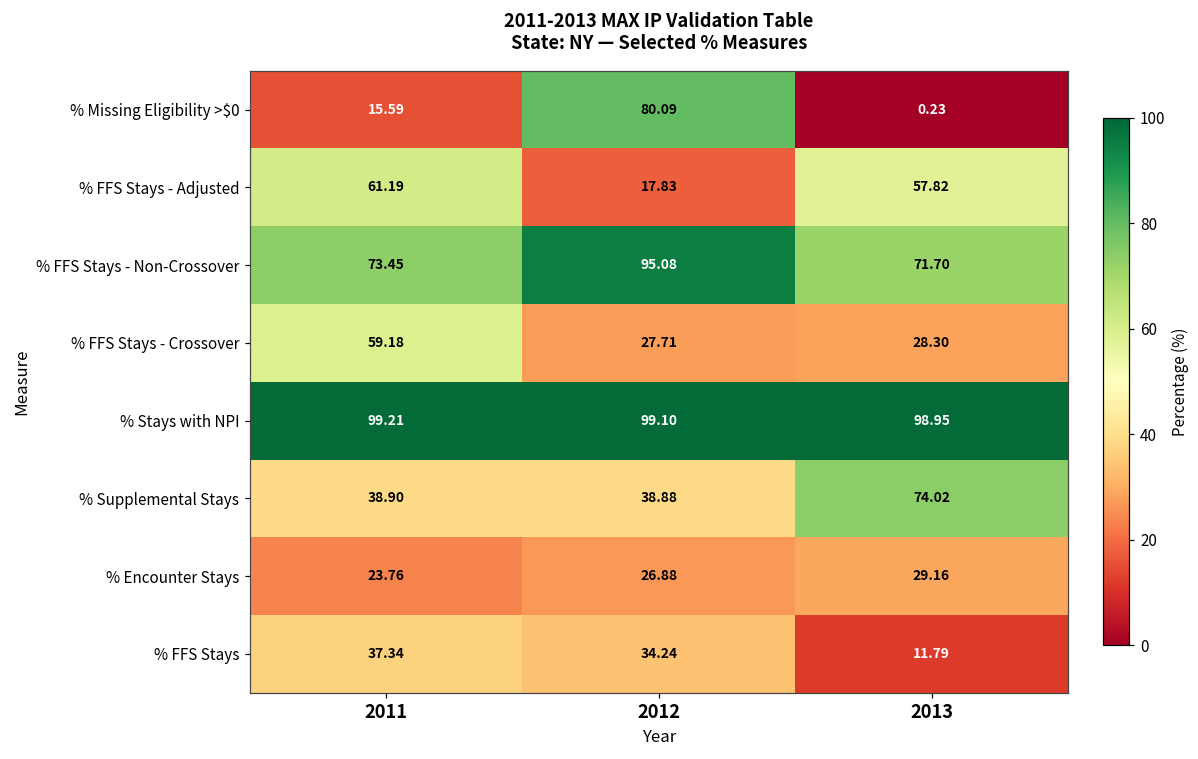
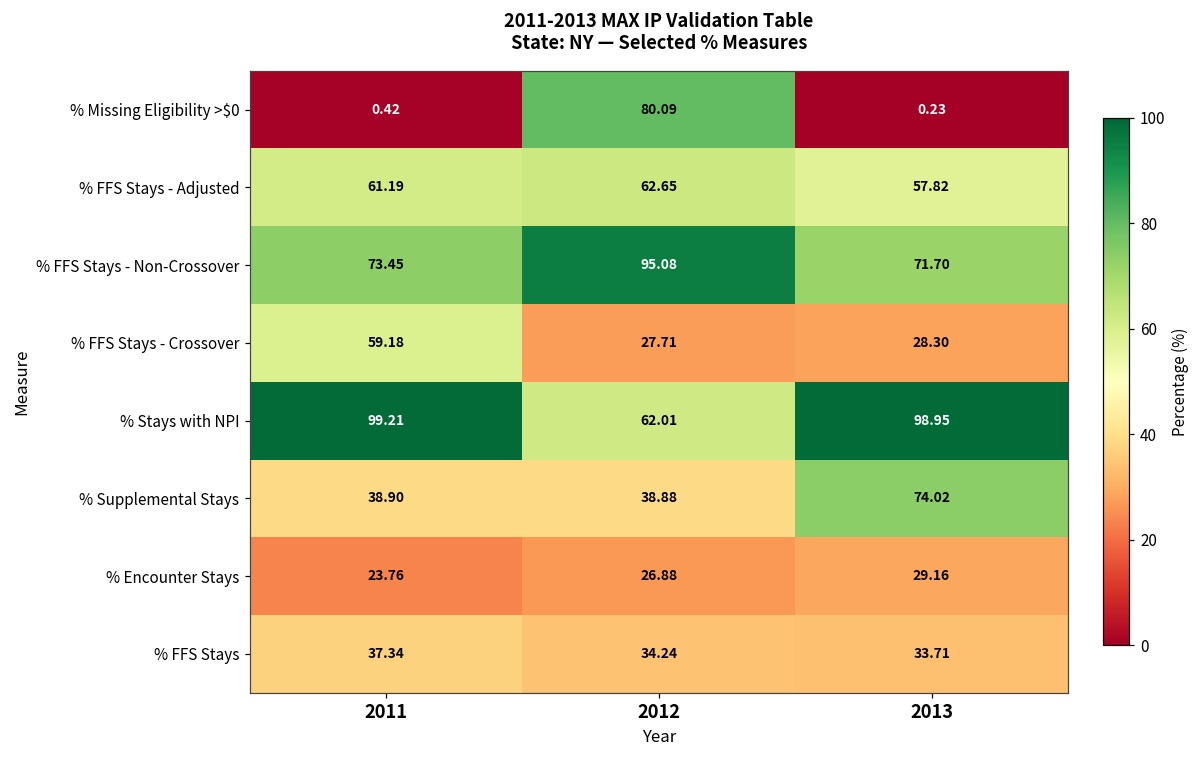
% Missing Eligibility >$0, 2011: 15.59 -> 0.42
% FFS Stays - Adjusted, 2012: 17.83 -> 62.65
% Stays with NPI, 2012: 99.10 -> 62.01
% FFS Stays, 2013: 11.79 -> 33.71
